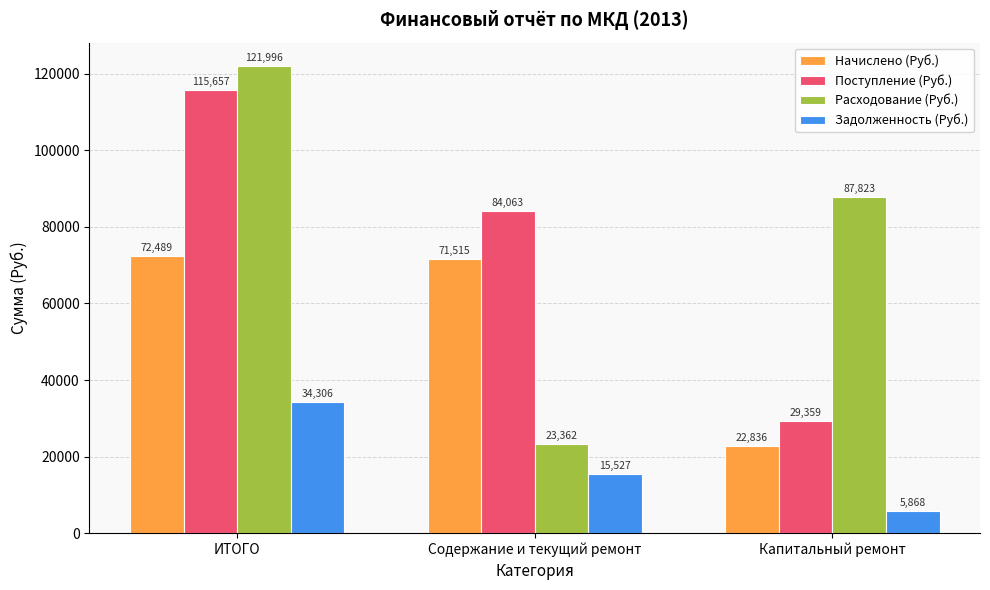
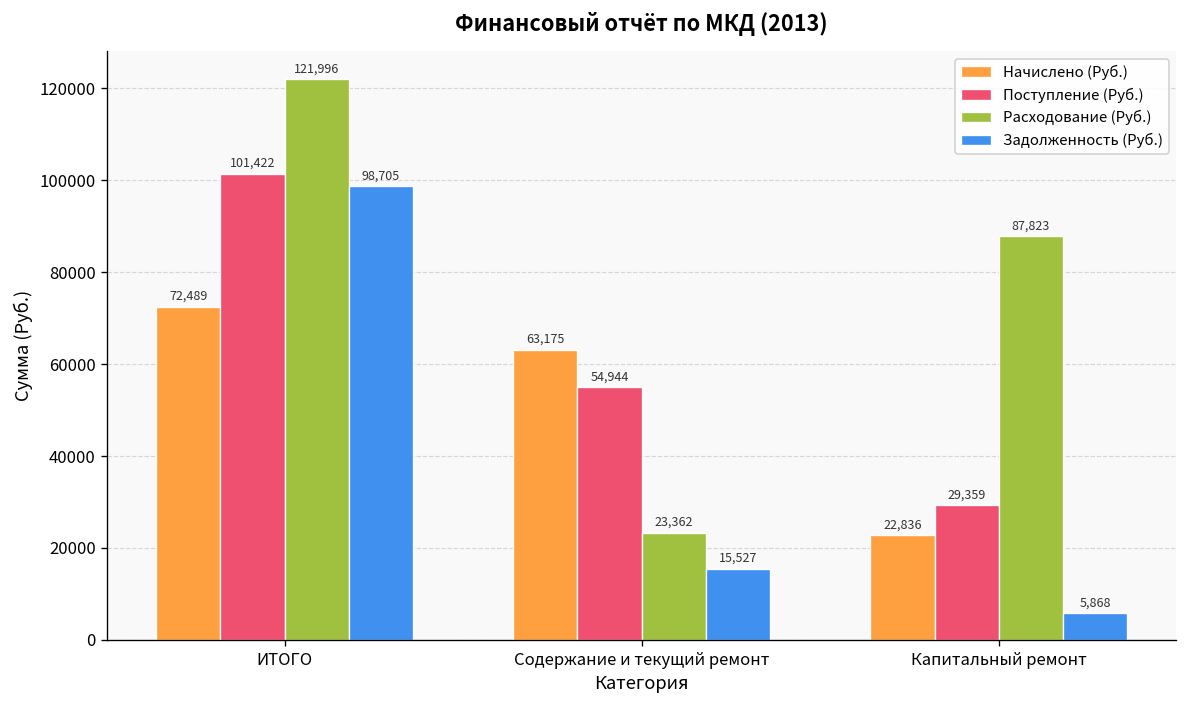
Поступление (Руб.), ИТОГО: 115,657 -> 101,422
Задолженность (Руб.), ИТОГО: 34,306 -> 98,705
Начислено (Руб.), Содержание и текущий ремонт: 71,515 -> 63,175
Поступление (Руб.), Содержание и текущий ремонт: 84,063 -> 54,944
